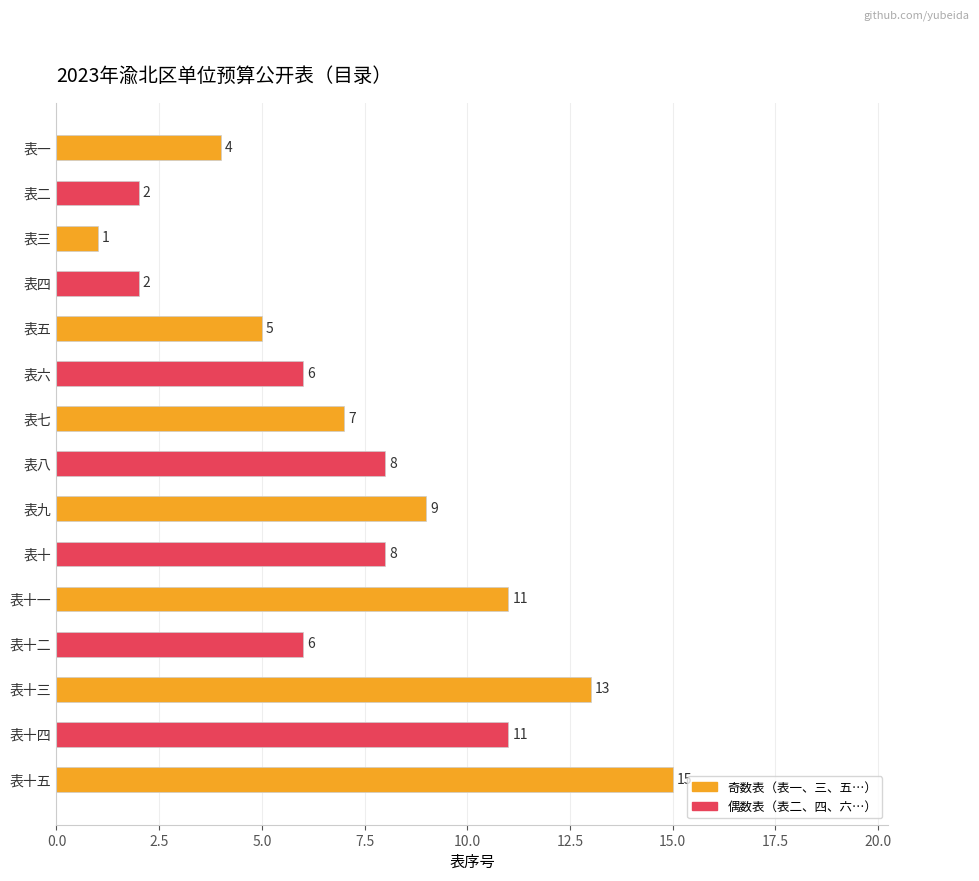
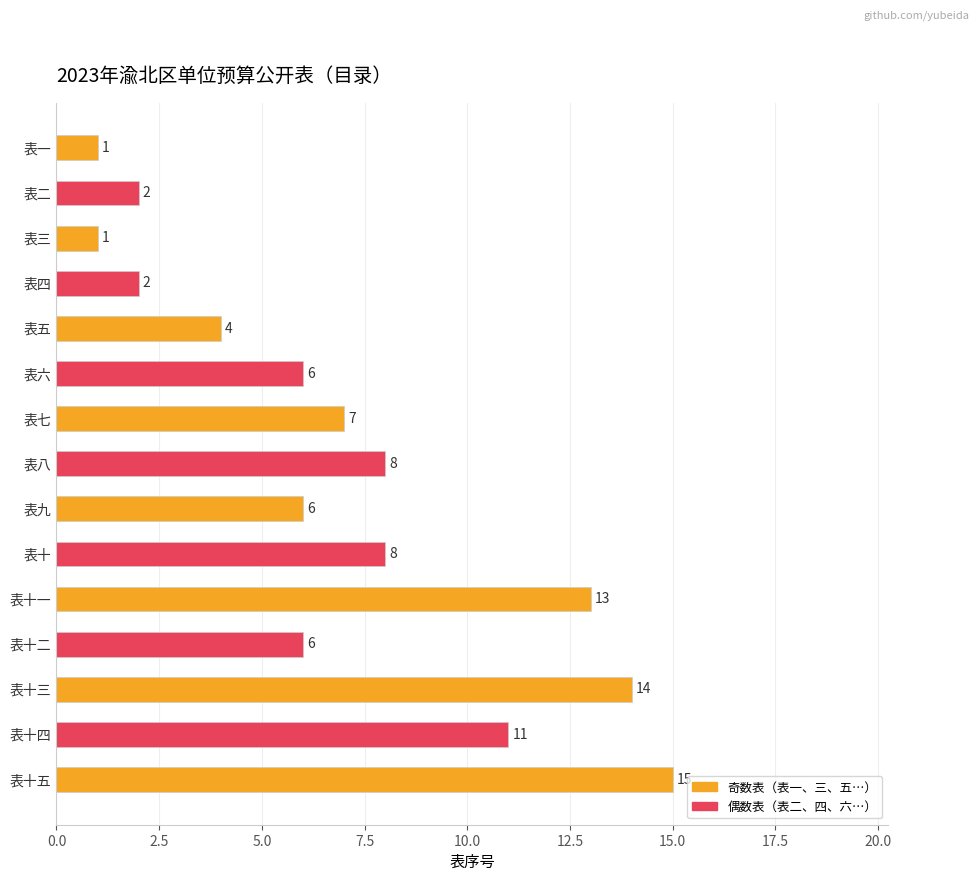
表一: 4 -> 1
表五: 5 -> 4
表九: 9 -> 6
表十一: 11 -> 13
表十三: 13 -> 14
